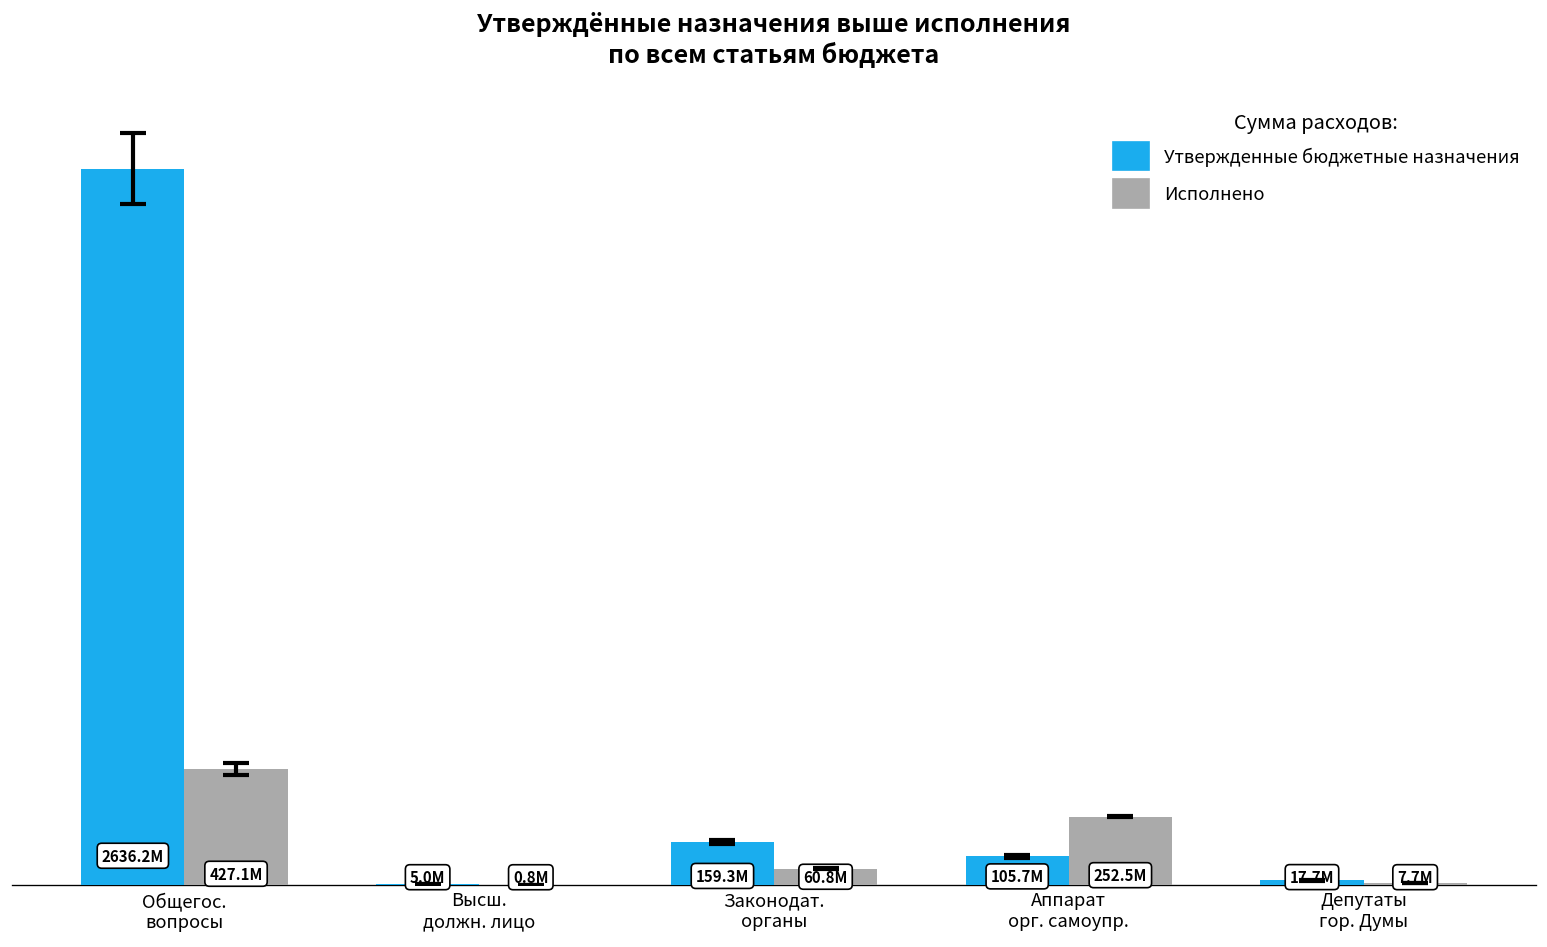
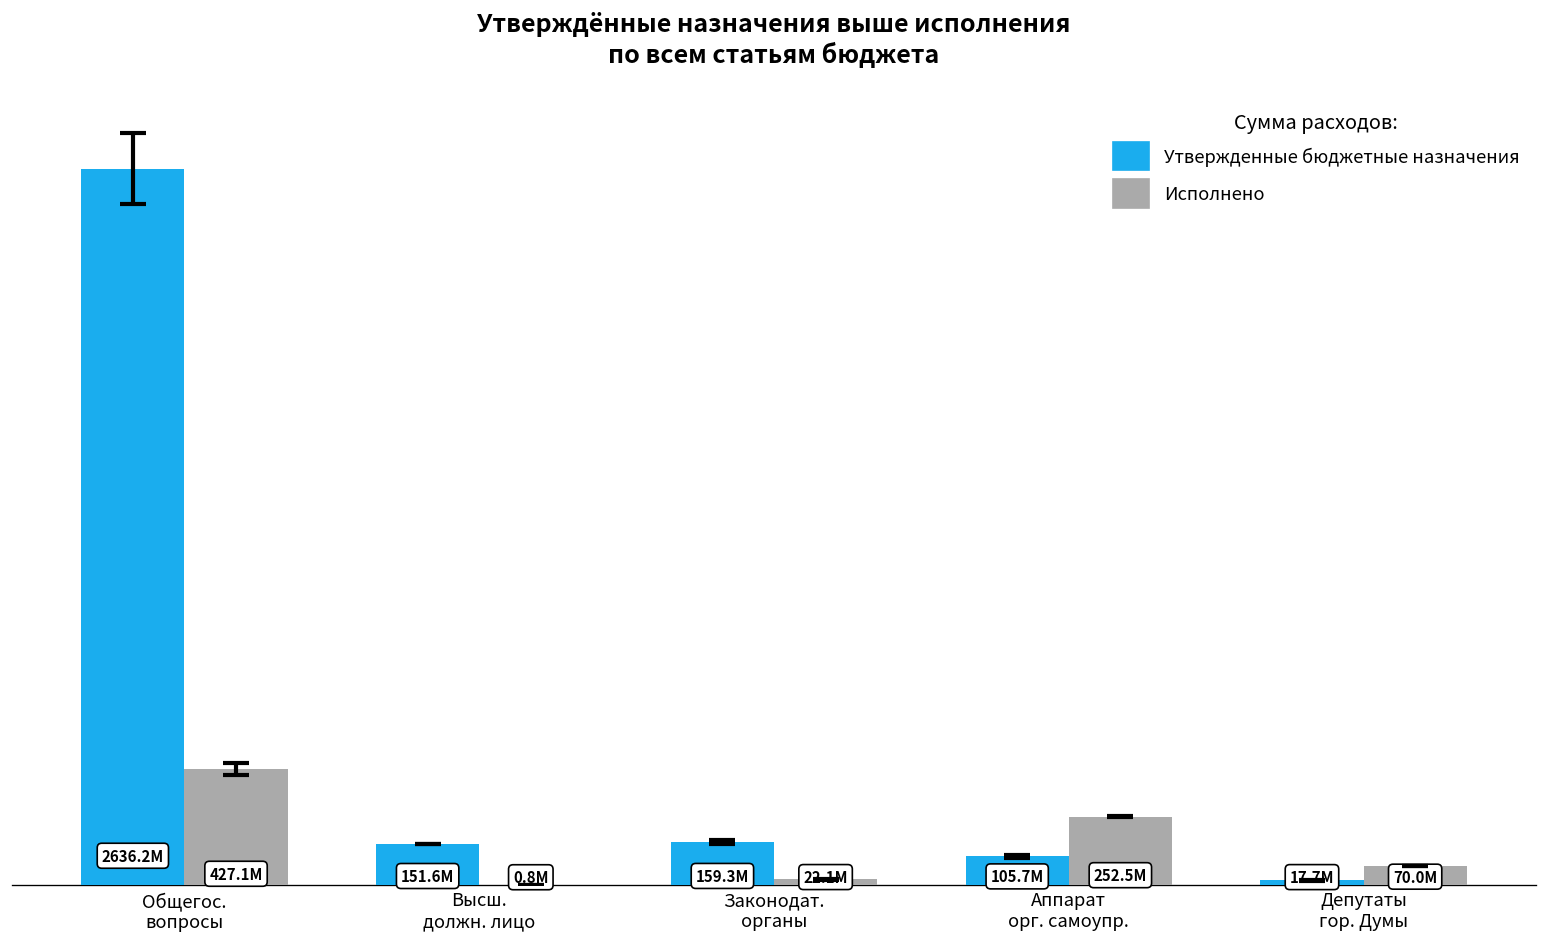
Утвержденные бюджетные назначения, Высш. должн. лицо: 5.0M -> 151.6M
Исполнено, Законодат. органы: 60.8M -> 22.1M
Исполнено, Депутаты гор. Думы: 7.7M -> 70.0M
